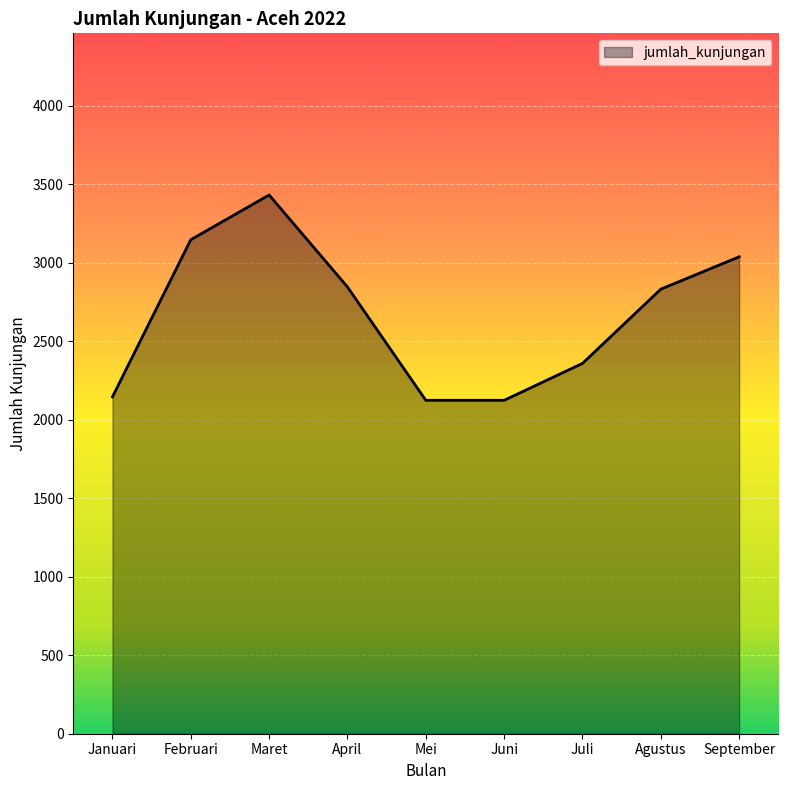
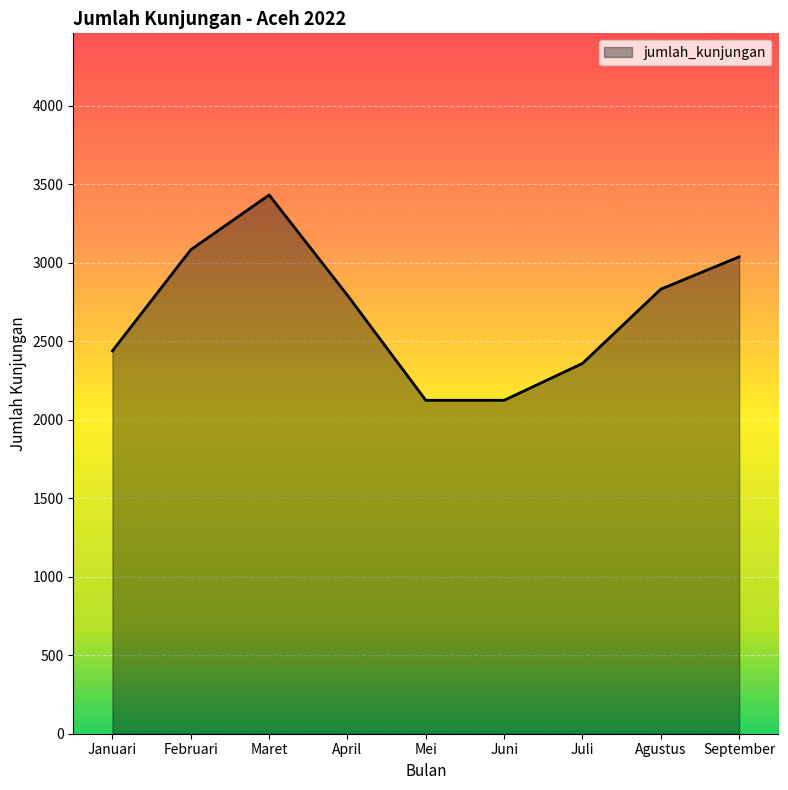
Januari: 2150 -> 2440
Februari: 3150 -> 3080
April: 2850 -> 2790
